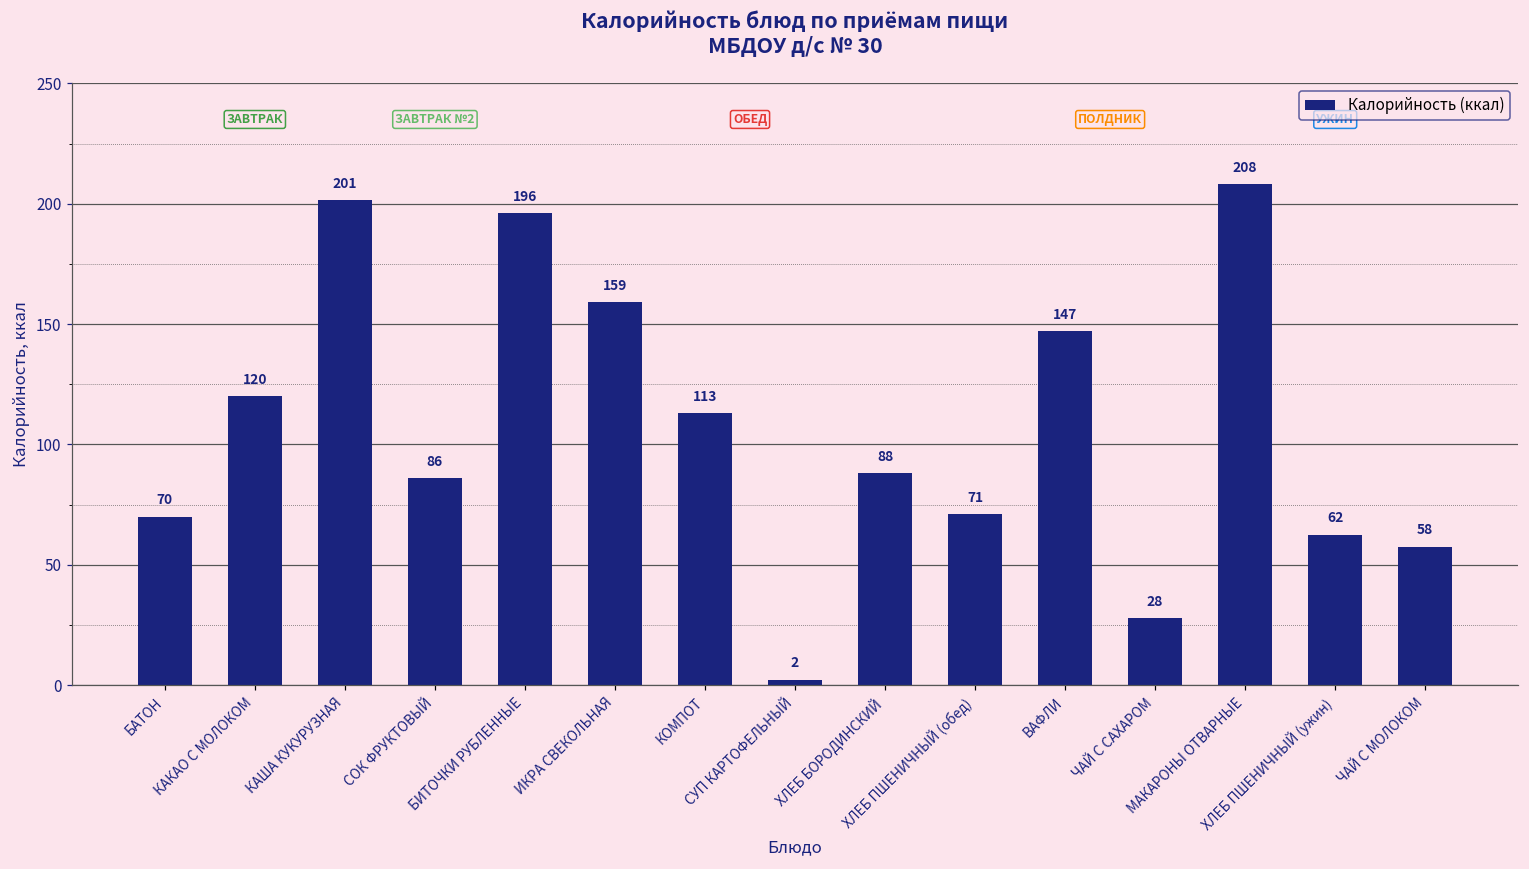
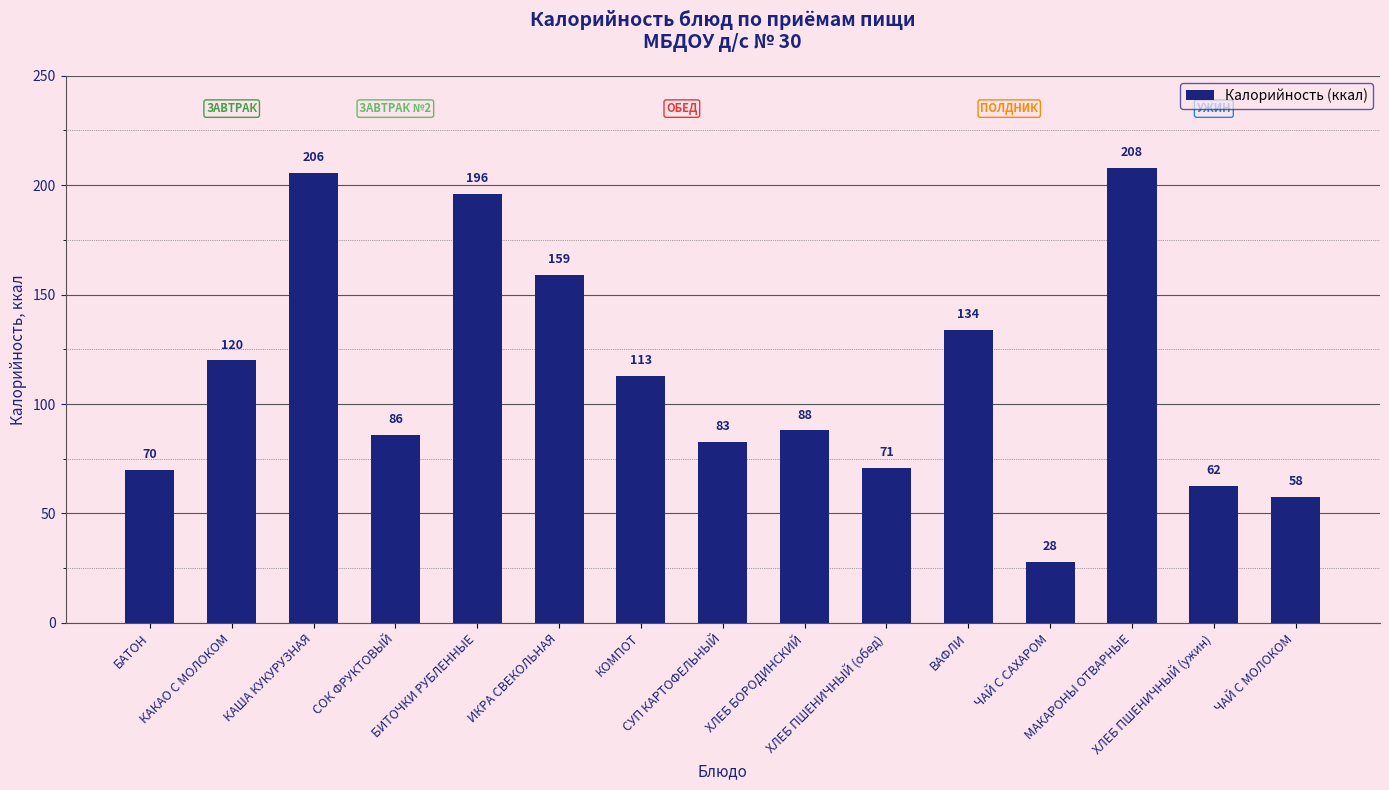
КАША КУКУРУЗНАЯ: 201 -> 206
СУП КАРТОФЕЛЬНЫЙ: 2 -> 83
ВАФЛИ: 147 -> 134
